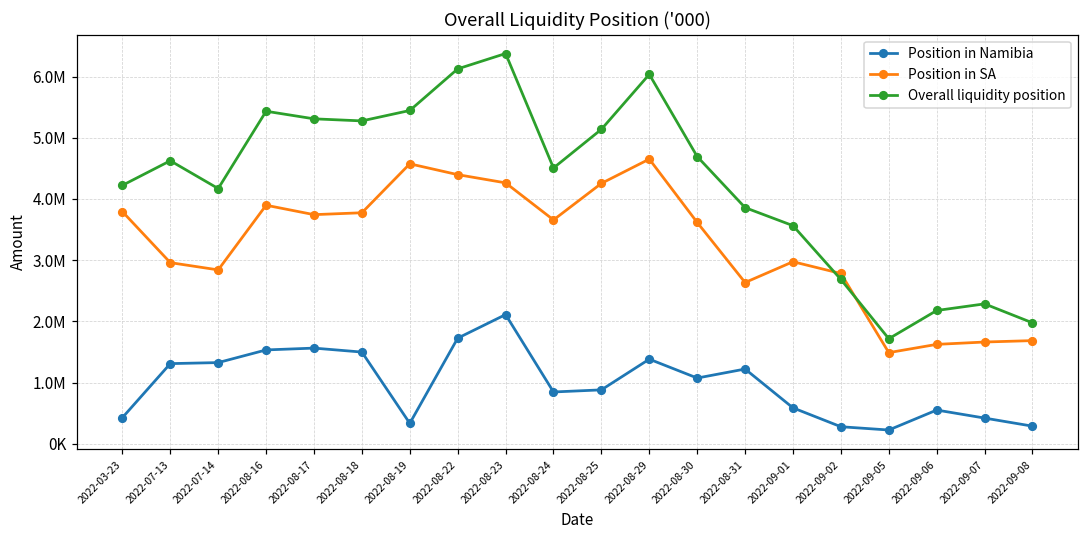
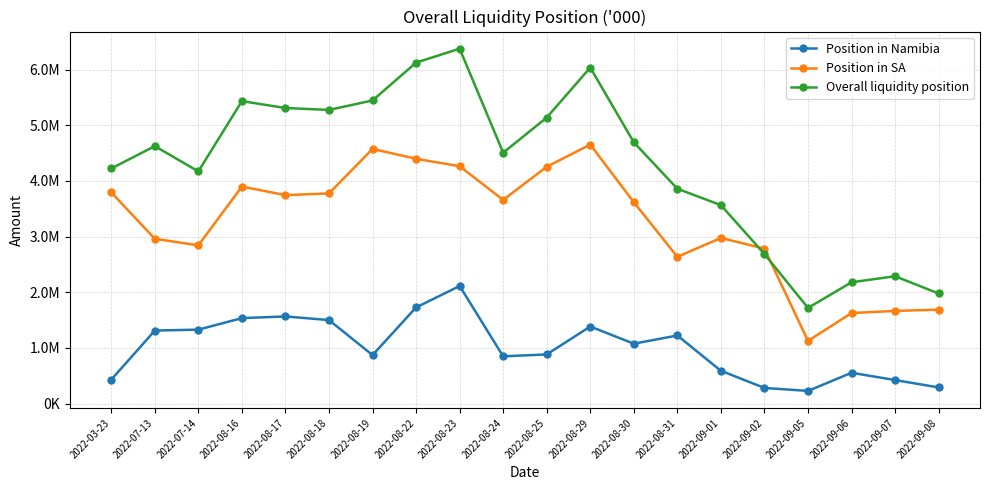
Position in Namibia, 2022-08-19: 300000 -> 900000
Position in SA, 2022-09-05: 1500000 -> 1100000
